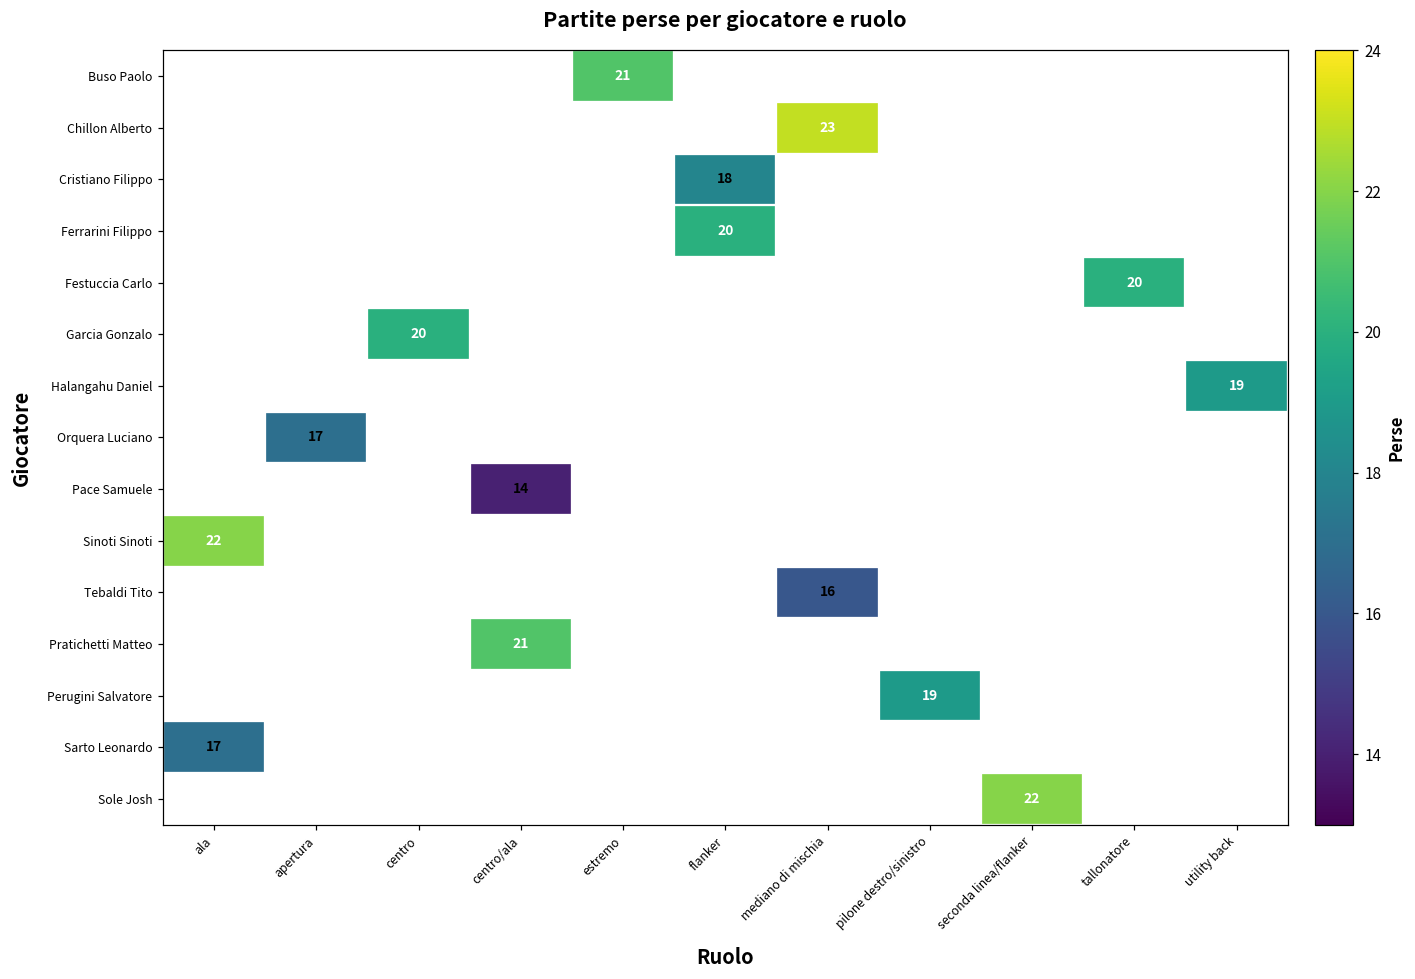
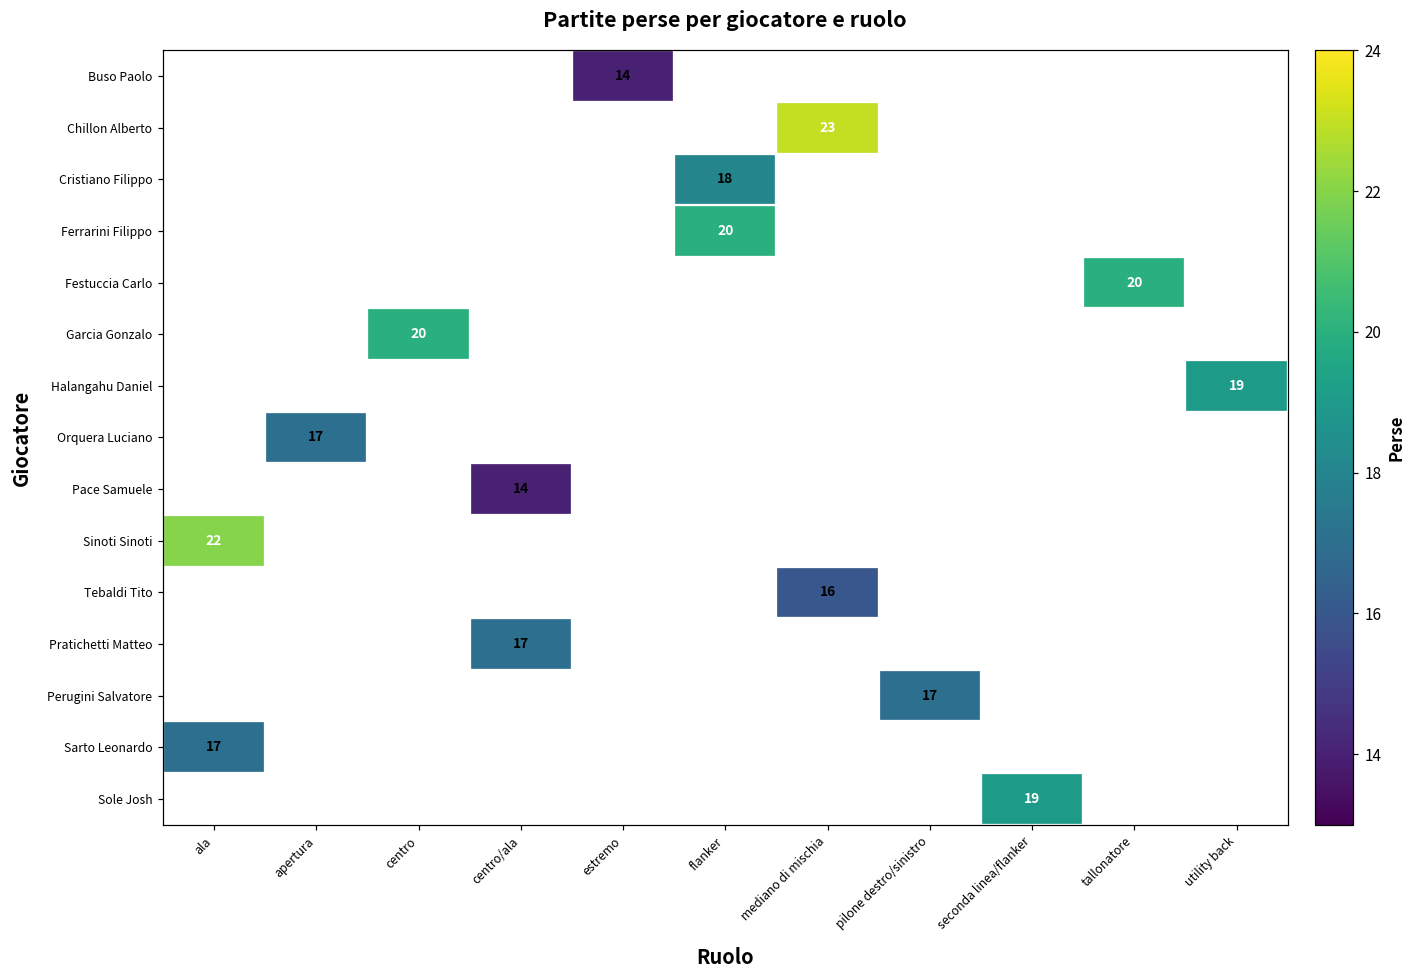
Buso Paolo, estremo: 21 -> 14
Pratichetti Matteo, centro/ala: 21 -> 17
Perugini Salvatore, pilone destro/sinistro: 19 -> 17
Sole Josh, seconda linea/flanker: 22 -> 19
